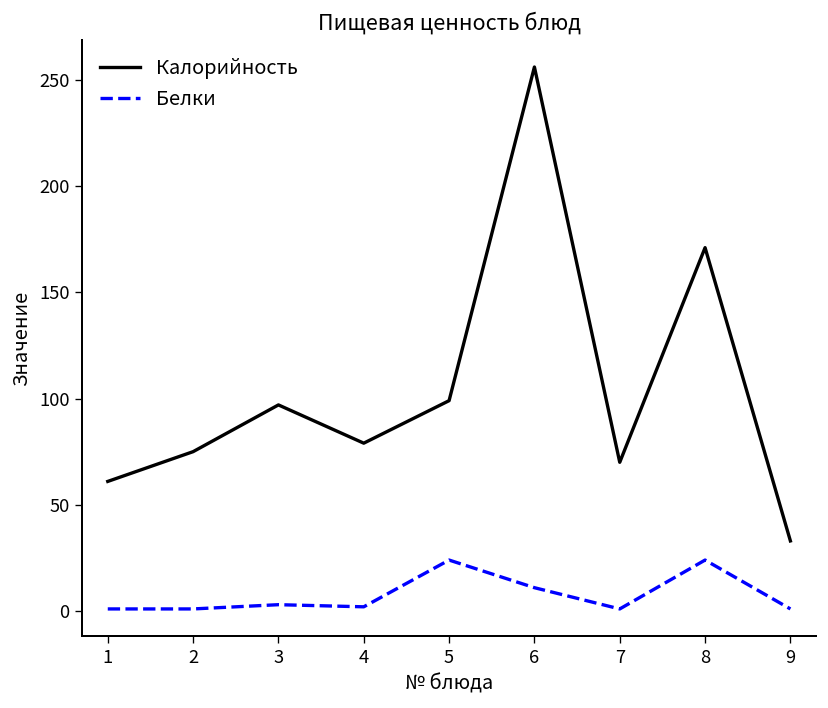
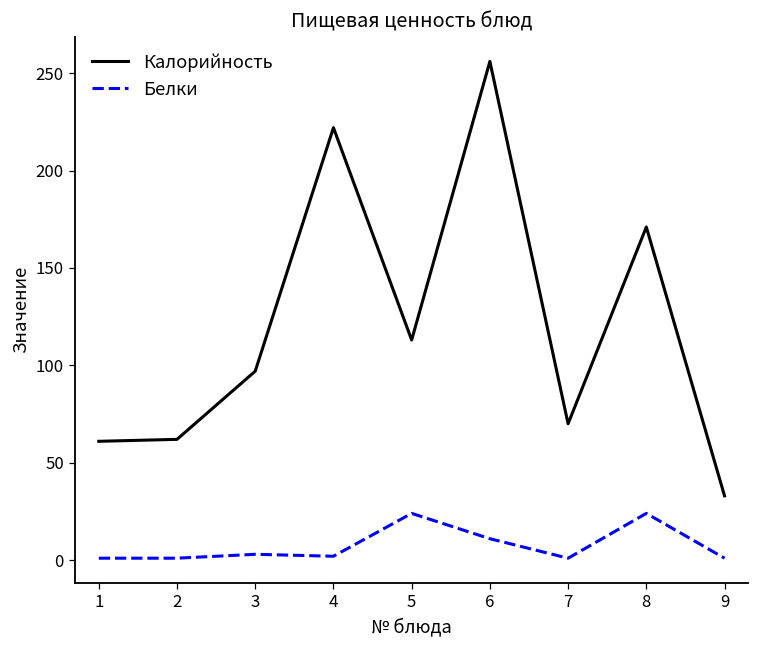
Калорийность, 2: 75 -> 62
Калорийность, 4: 79 -> 222
Калорийность, 5: 99 -> 113
